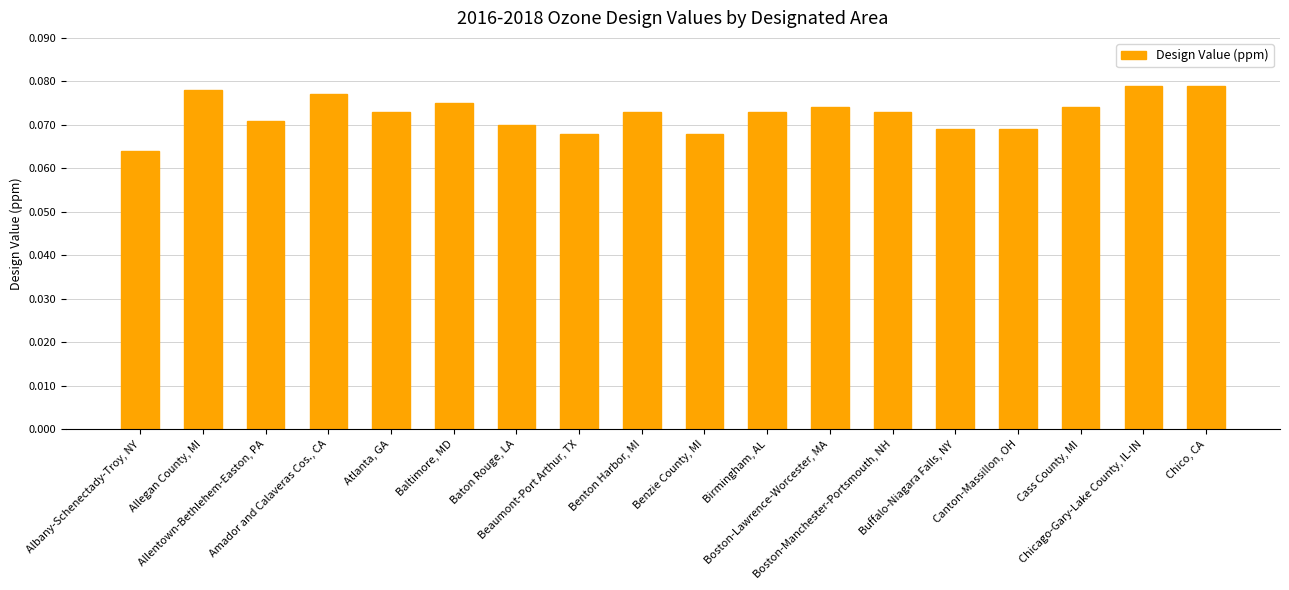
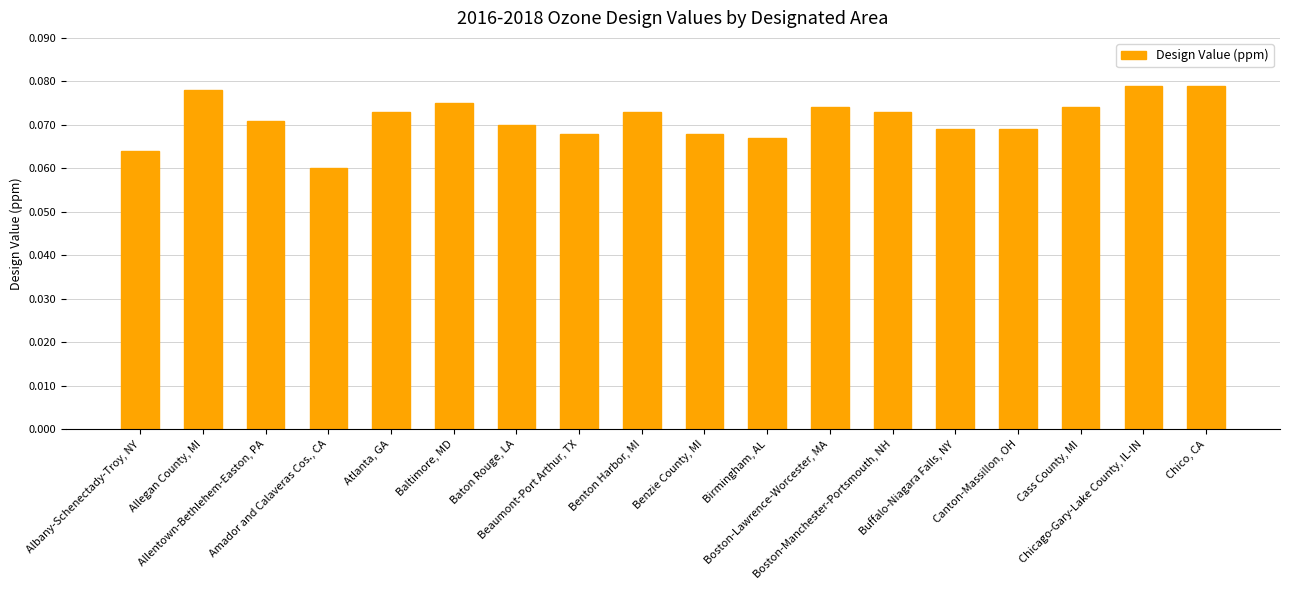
Amador and Calaveras Cos., CA: 0.077 -> 0.060
Birmingham, AL: 0.073 -> 0.067
